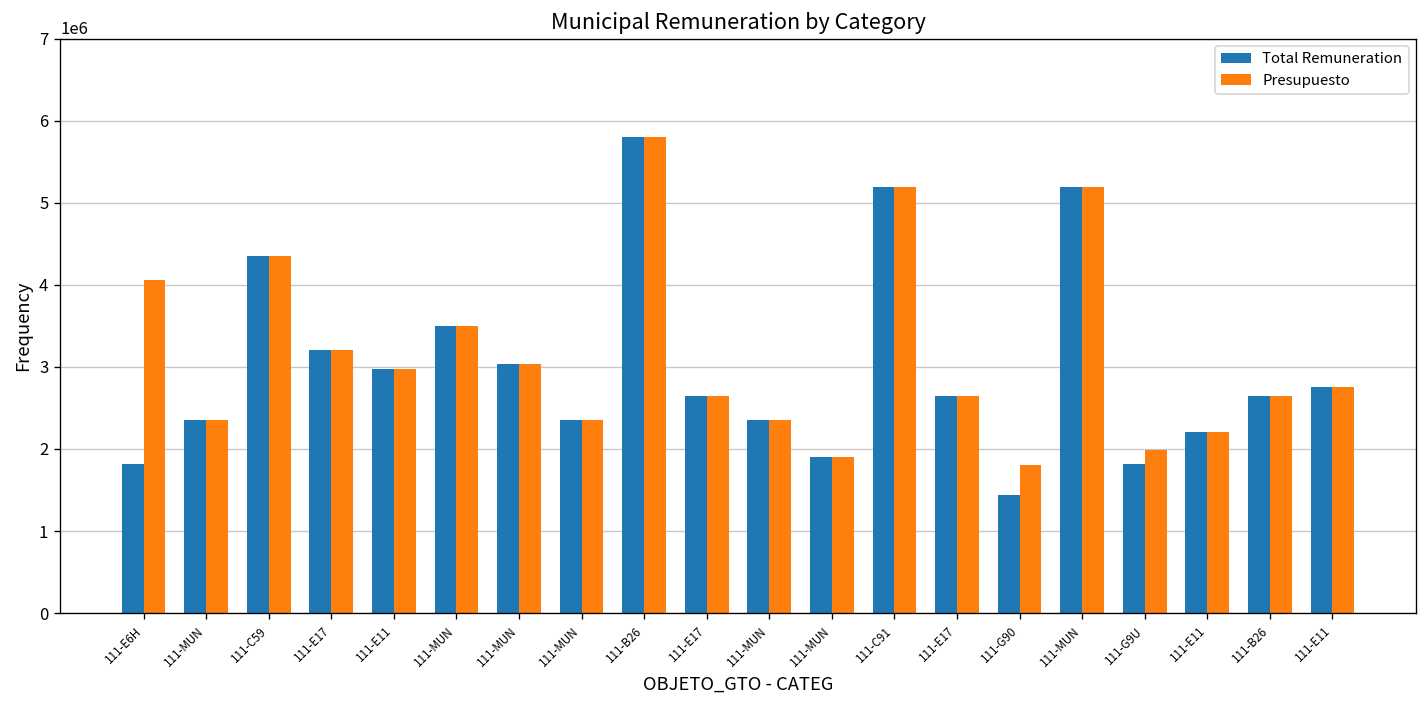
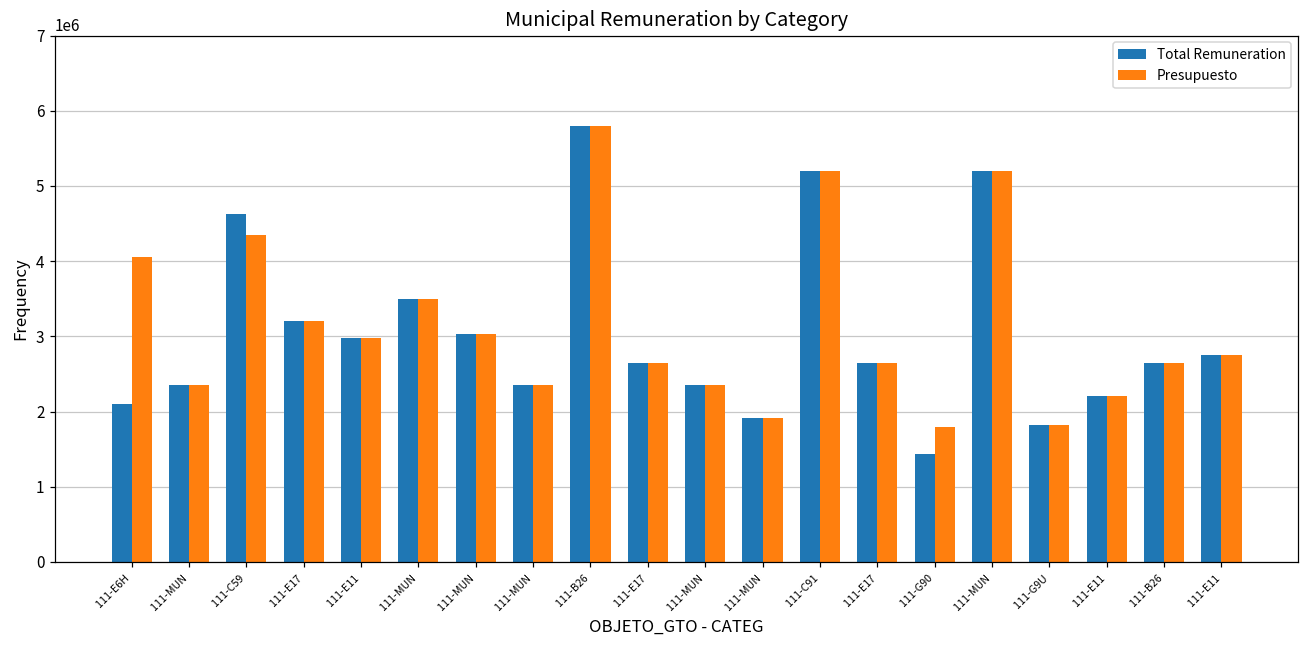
Total Remuneration, 111-E6H: 1800000 -> 2100000
Total Remuneration, 111-C59: 4400000 -> 4600000
Presupuesto, 111-G9U: 2000000 -> 1800000
